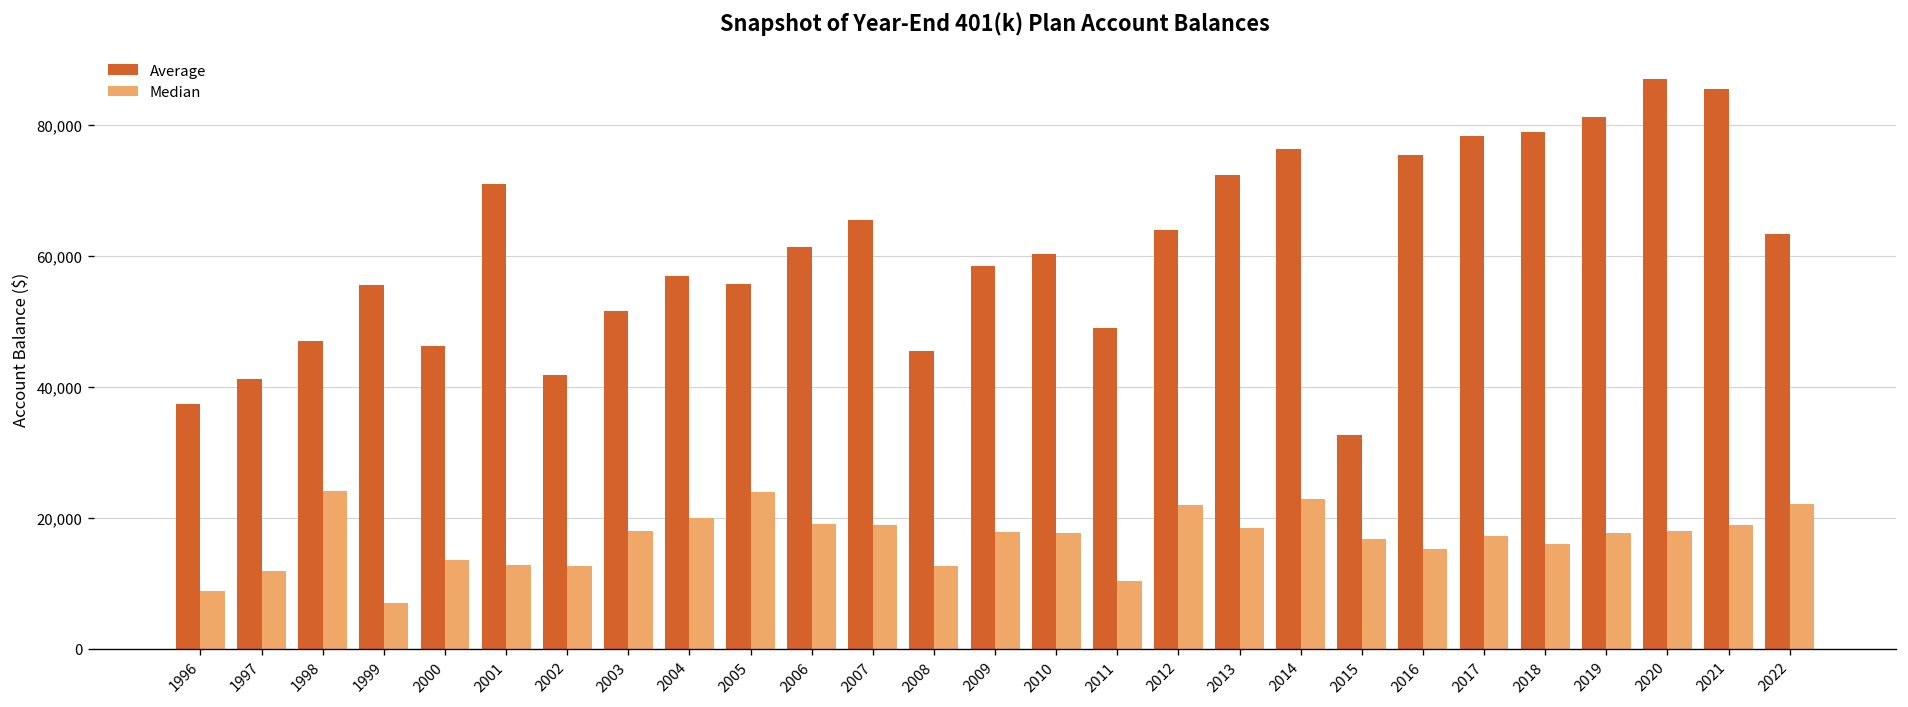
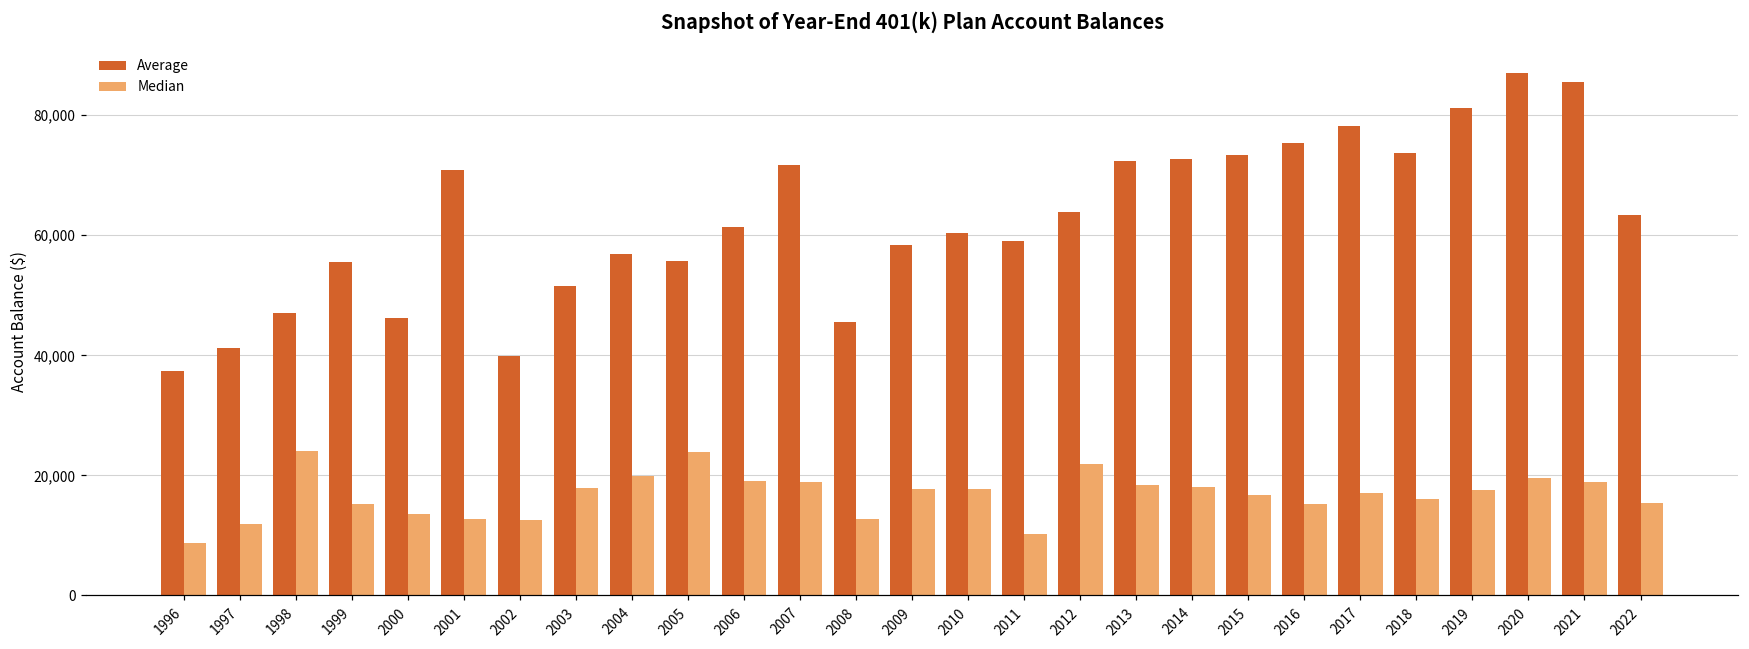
Median, 1999: 7,000 -> 15,000
Average, 2002: 42,000 -> 40,000
Average, 2007: 65,000 -> 72,000
Average, 2011: 49,000 -> 59,000
Average, 2014: 76,000 -> 73,000
Median, 2014: 23,000 -> 18,000
Average, 2015: 33,000 -> 73,000
Average, 2018: 79,000 -> 74,000
Median, 2020: 18,000 -> 20,000
Median, 2022: 22,000 -> 15,000
